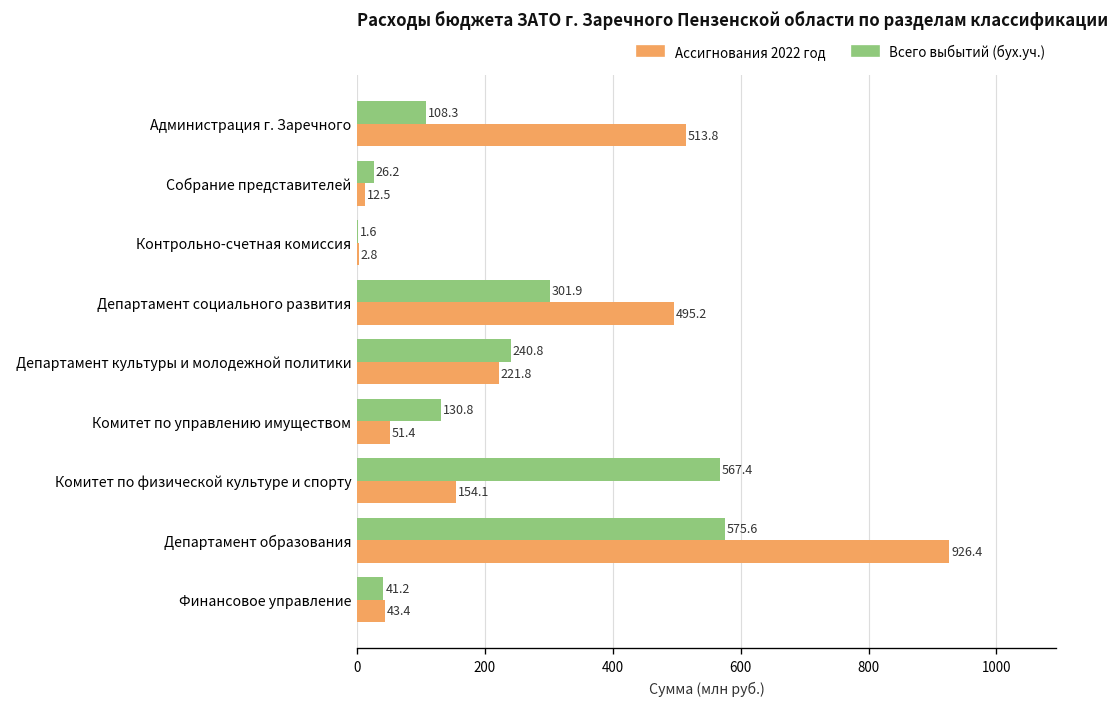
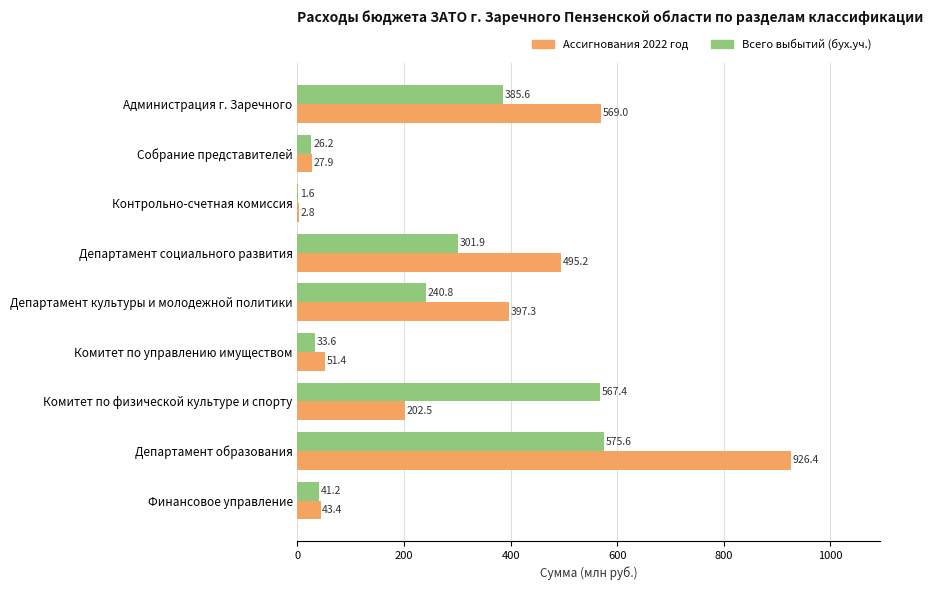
Всего выбытий (бух.уч.), Администрация г. Заречного: 108.3 -> 385.6
Ассигнования 2022 год, Администрация г. Заречного: 513.8 -> 569.0
Ассигнования 2022 год, Собрание представителей: 12.5 -> 27.9
Ассигнования 2022 год, Департамент культуры и молодежной политики: 221.8 -> 397.3
Всего выбытий (бух.уч.), Комитет по управлению имуществом: 130.8 -> 33.6
Ассигнования 2022 год, Комитет по физической культуре и спорту: 154.1 -> 202.5
